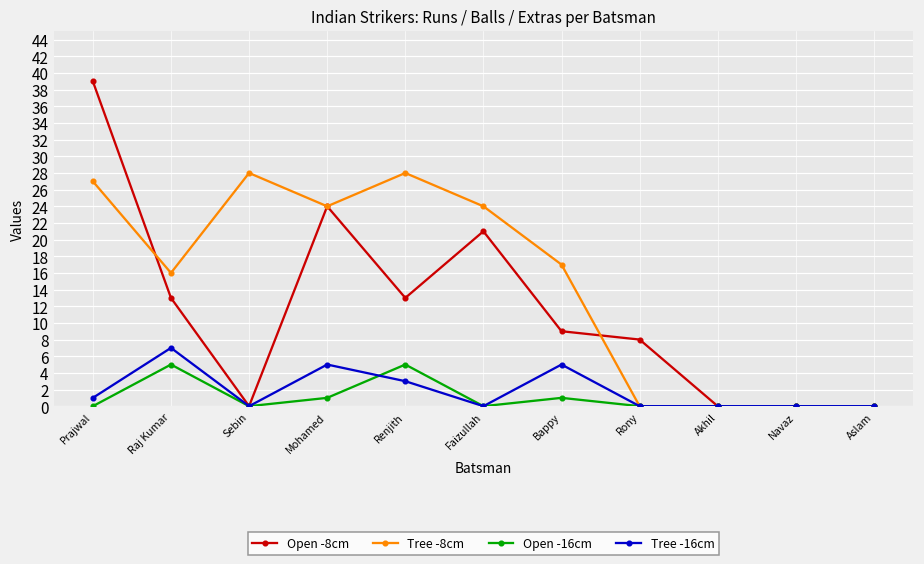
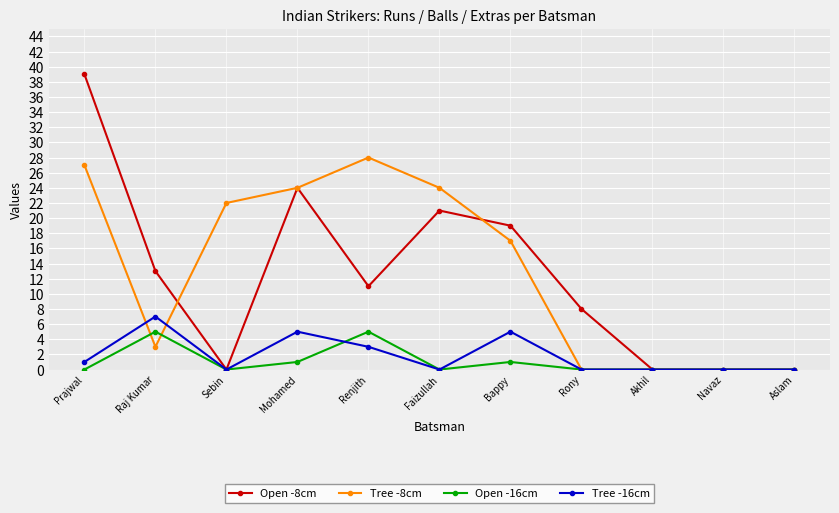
Tree -8cm, Raj Kumar: 16 -> 3
Tree -8cm, Sebin: 28 -> 22
Open -8cm, Renjith: 13 -> 11
Open -8cm, Bappy: 9 -> 19
